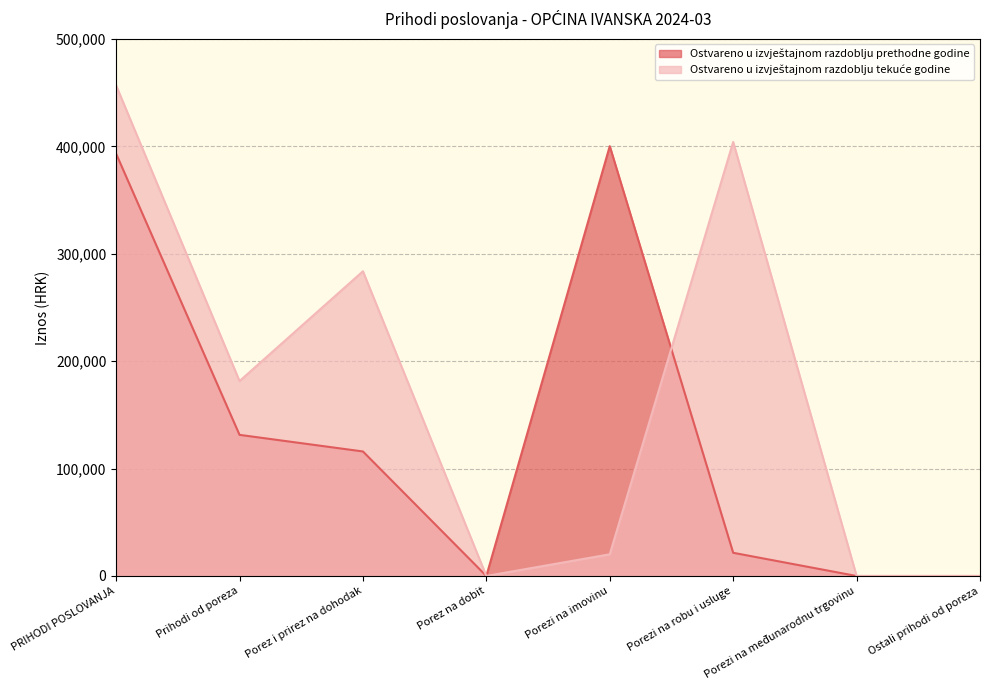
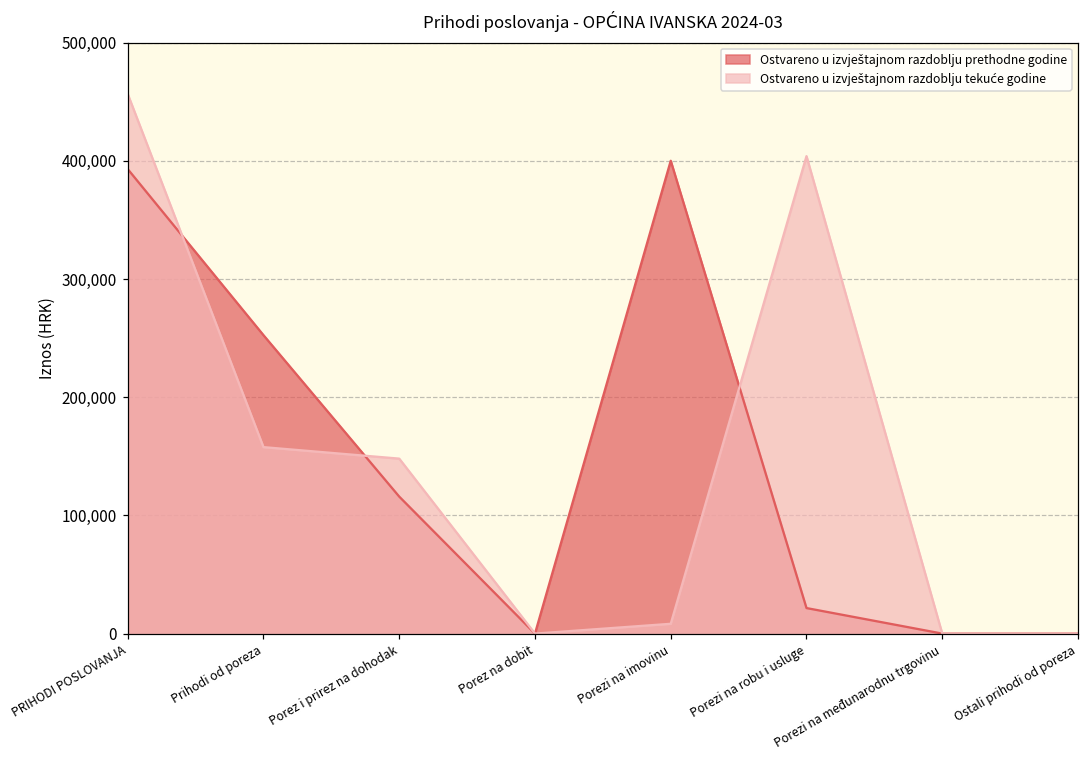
Ostvareno u izvještajnom razdoblju prethodne godine, Prihodi od poreza: 131,000 -> 253,000
Ostvareno u izvještajnom razdoblju tekuće godine, Prihodi od poreza: 181,000 -> 158,000
Ostvareno u izvještajnom razdoblju tekuće godine, Porez i prirez na dohodak: 284,000 -> 148,000
Ostvareno u izvještajnom razdoblju tekuće godine, Porezi na imovinu: 20,000 -> 8,000
